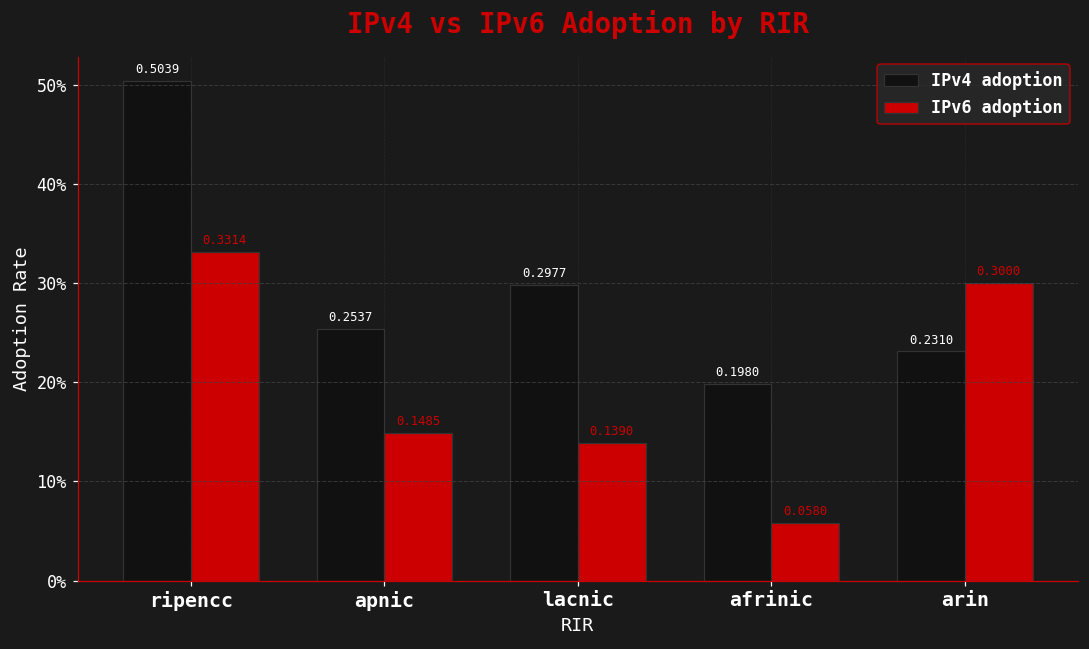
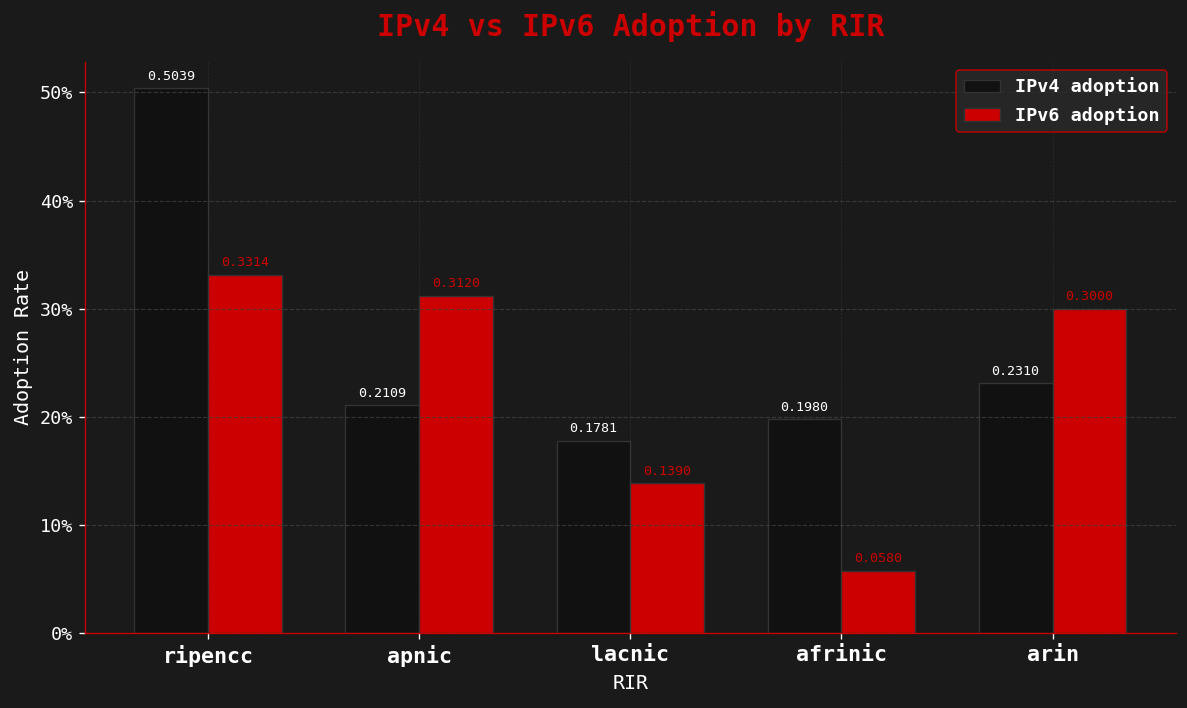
IPv4 adoption, apnic: 0.2537 -> 0.2109
IPv6 adoption, apnic: 0.1485 -> 0.3120
IPv4 adoption, lacnic: 0.2977 -> 0.1781
